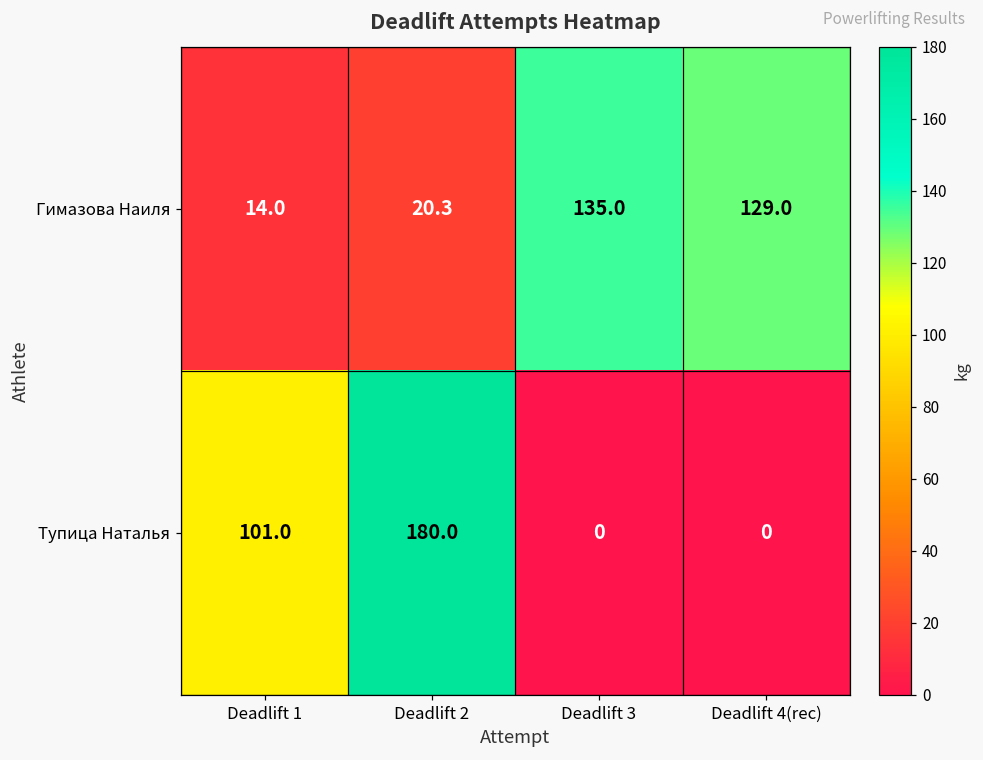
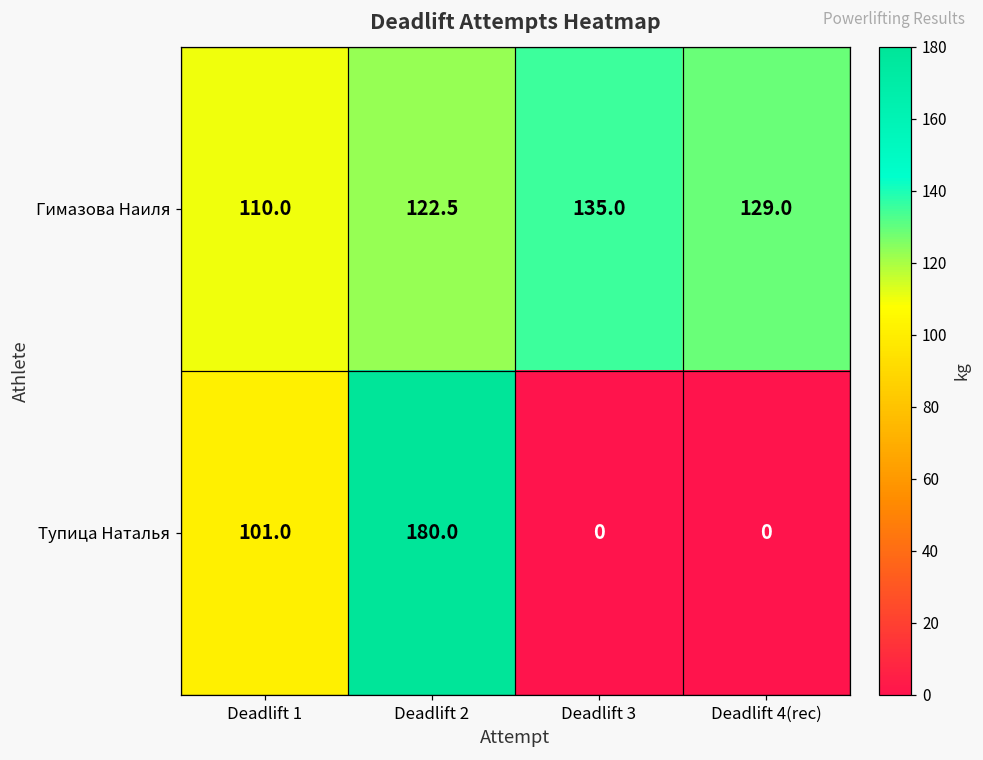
Гимазова Наиля, Deadlift 1: 14.0 -> 110.0
Гимазова Наиля, Deadlift 2: 20.3 -> 122.5
